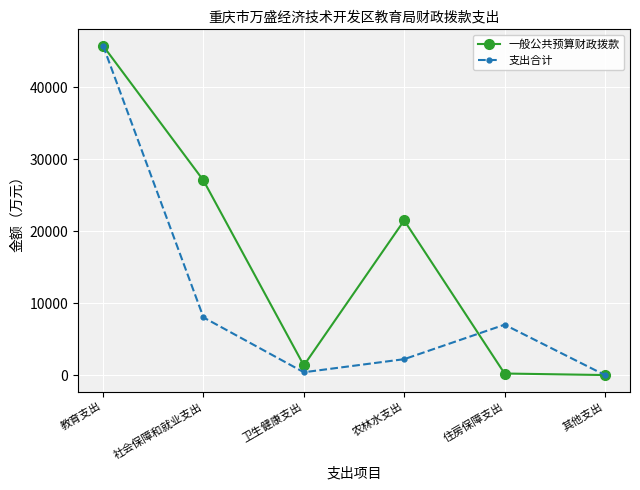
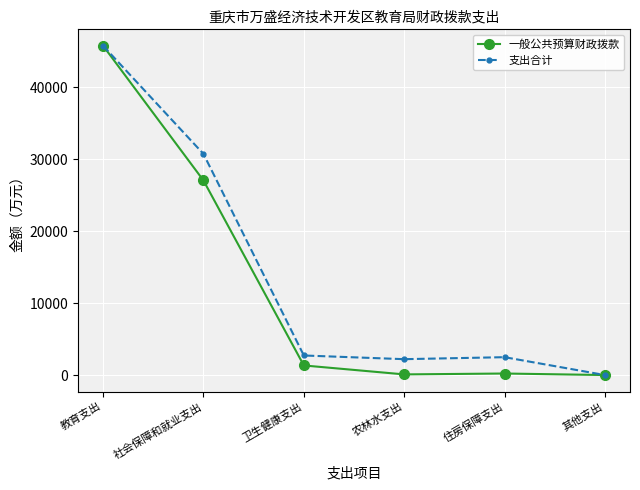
支出合计, 社会保障和就业支出: 8000 -> 31000
支出合计, 卫生健康支出: 0 -> 3000
一般公共预算财政拨款, 农林水支出: 21000 -> 0
支出合计, 住房保障支出: 7000 -> 2000
